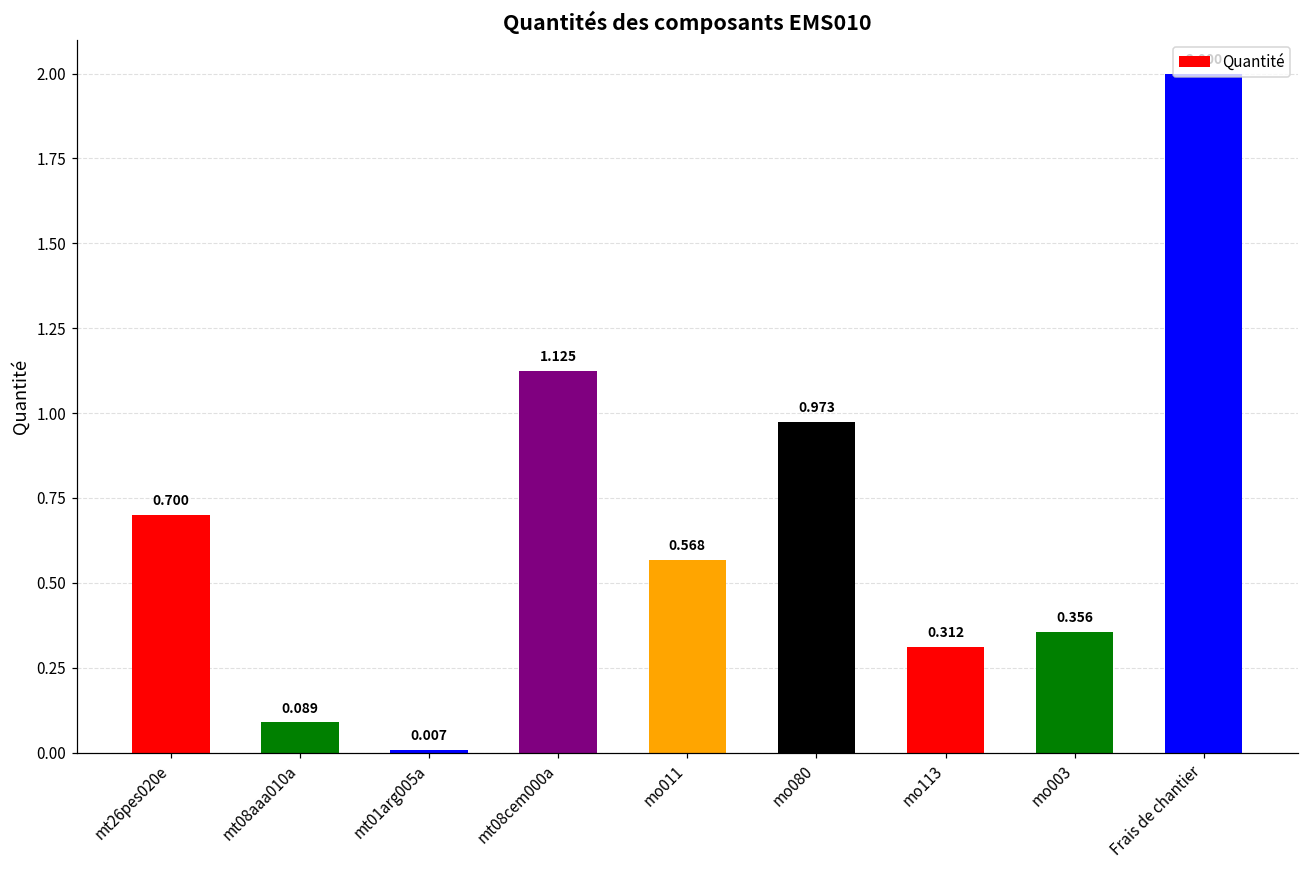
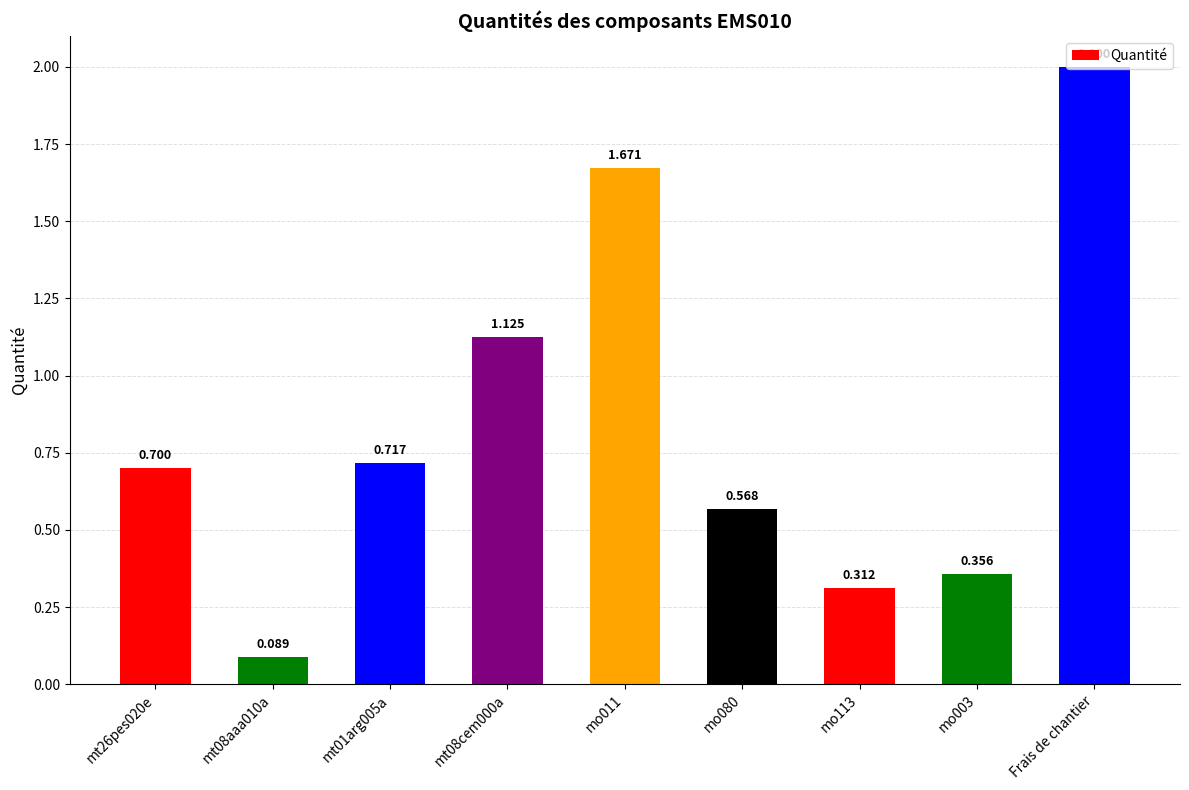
mt01arg005a: 0.007 -> 0.717
mo011: 0.568 -> 1.671
mo080: 0.973 -> 0.568
